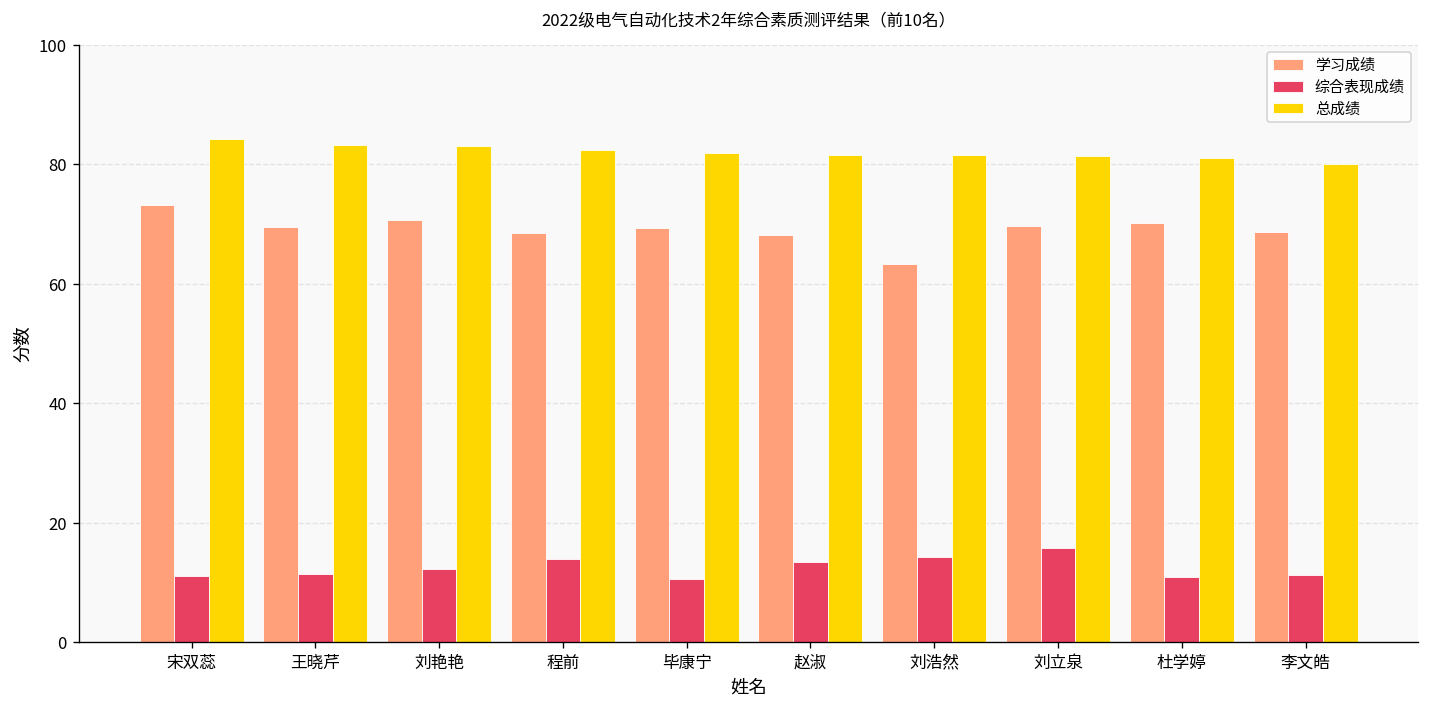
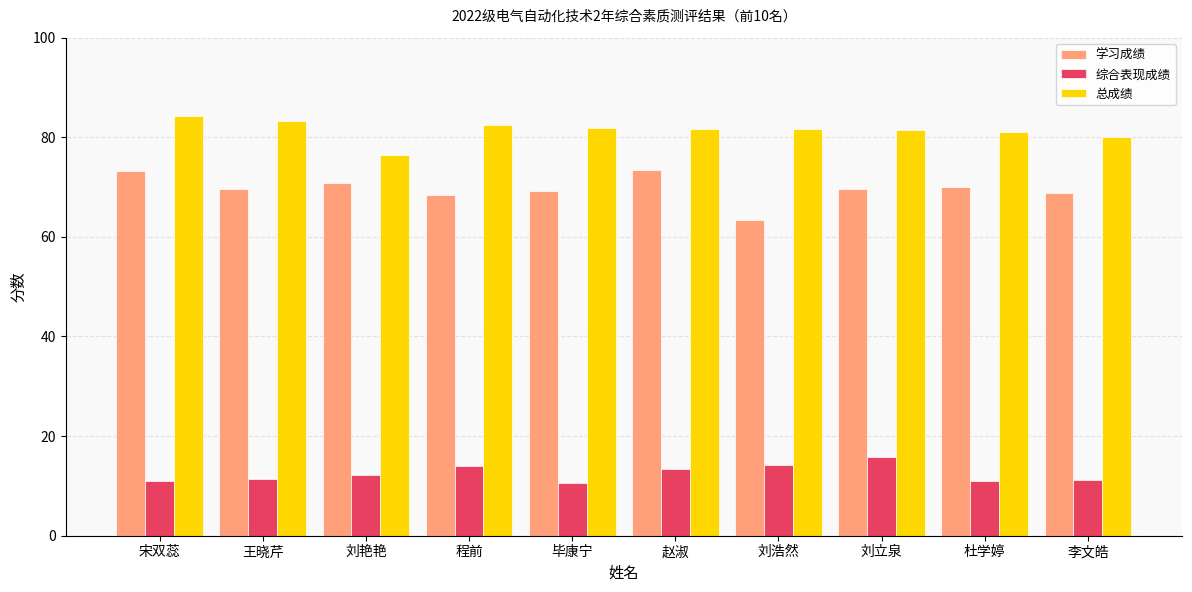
总成绩, 刘艳艳: 83 -> 76
学习成绩, 赵淑: 68 -> 73
